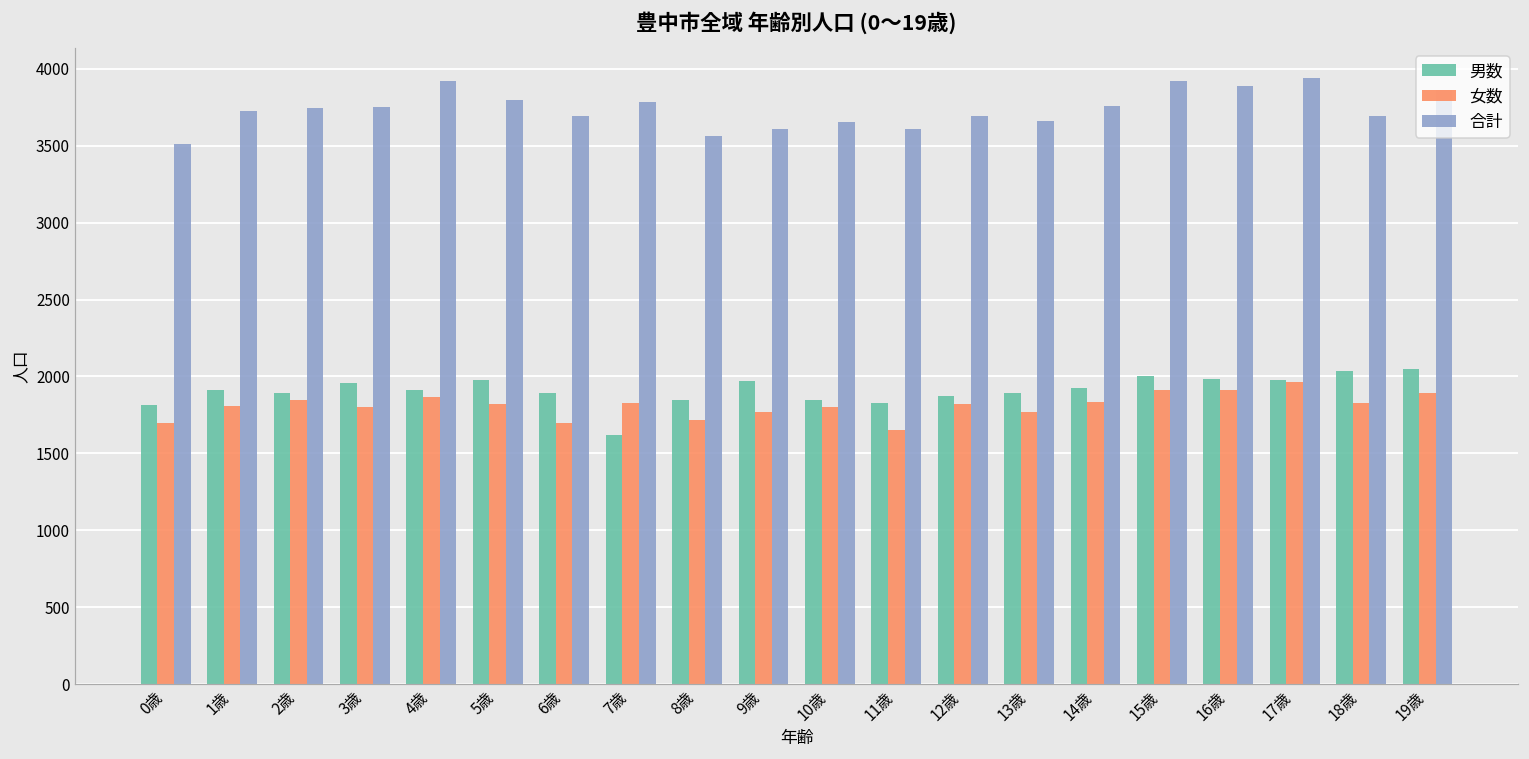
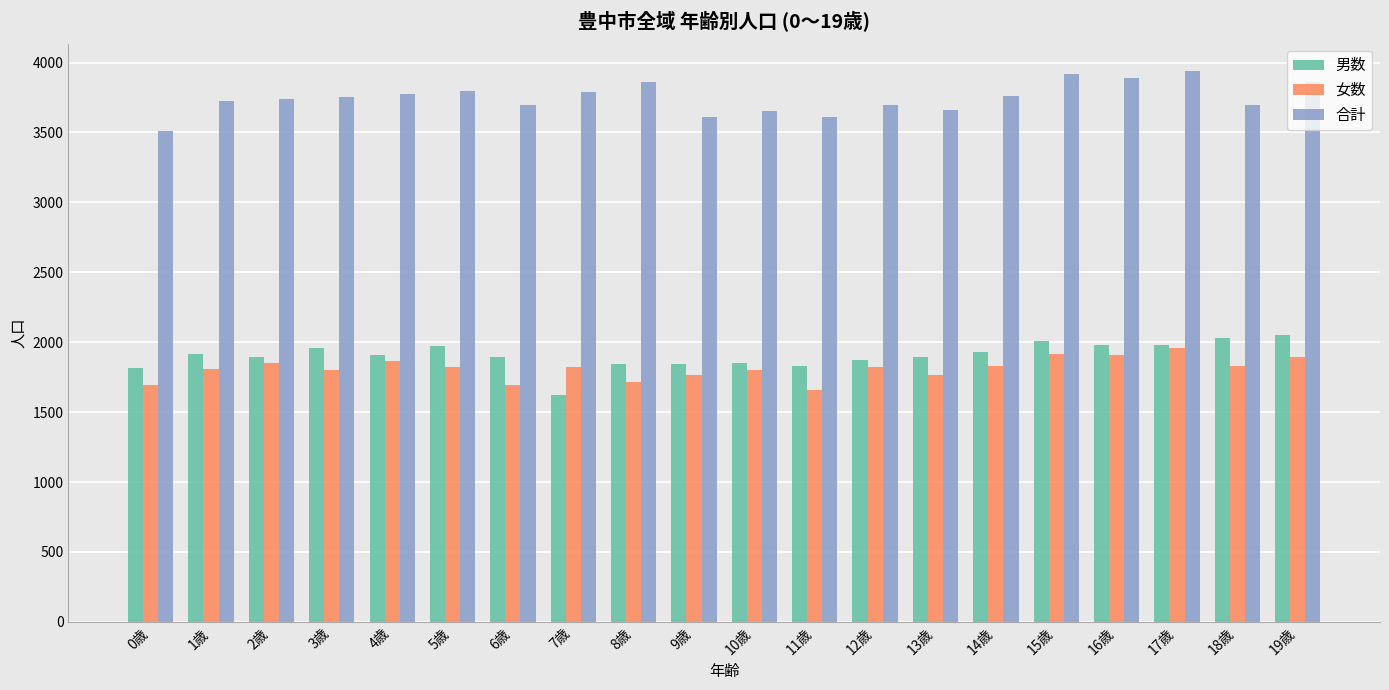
合計, 4歳: 3920 -> 3780
合計, 8歳: 3560 -> 3860
男数, 9歳: 1970 -> 1840
